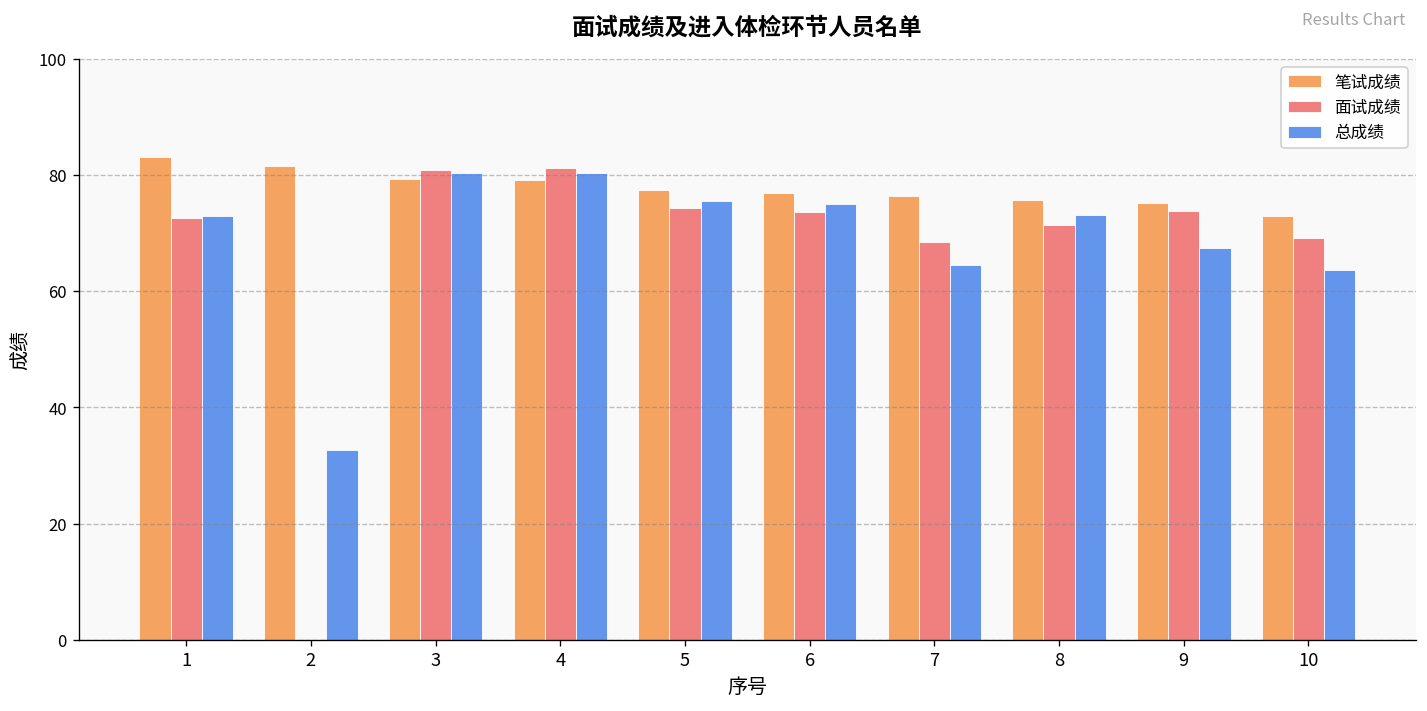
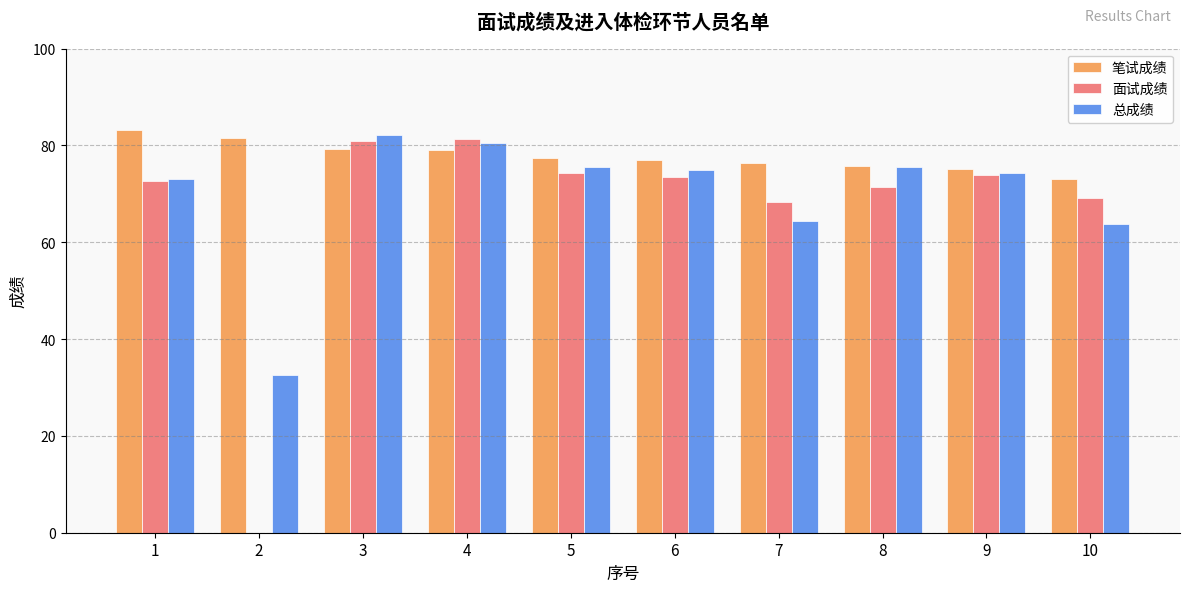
总成绩, 3: 80 -> 82
总成绩, 8: 73 -> 76
总成绩, 9: 68 -> 74
